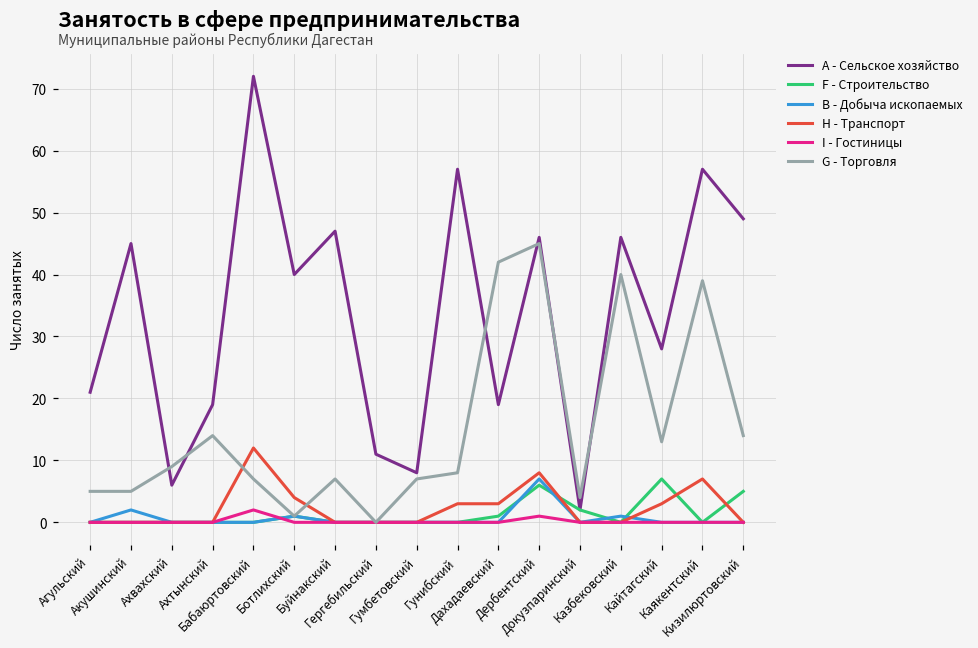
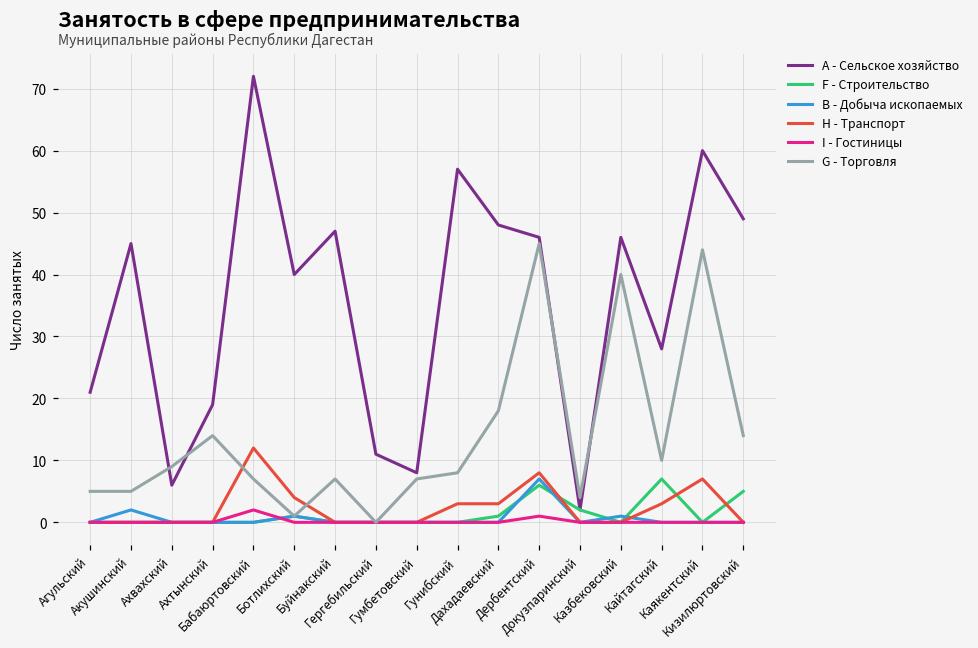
A - Сельское хозяйство, Дахадаевский: 19 -> 48
G - Торговля, Дахадаевский: 42 -> 18
G - Торговля, Кайтагский: 13 -> 10
A - Сельское хозяйство, Каякентский: 57 -> 60
G - Торговля, Каякентский: 39 -> 44
